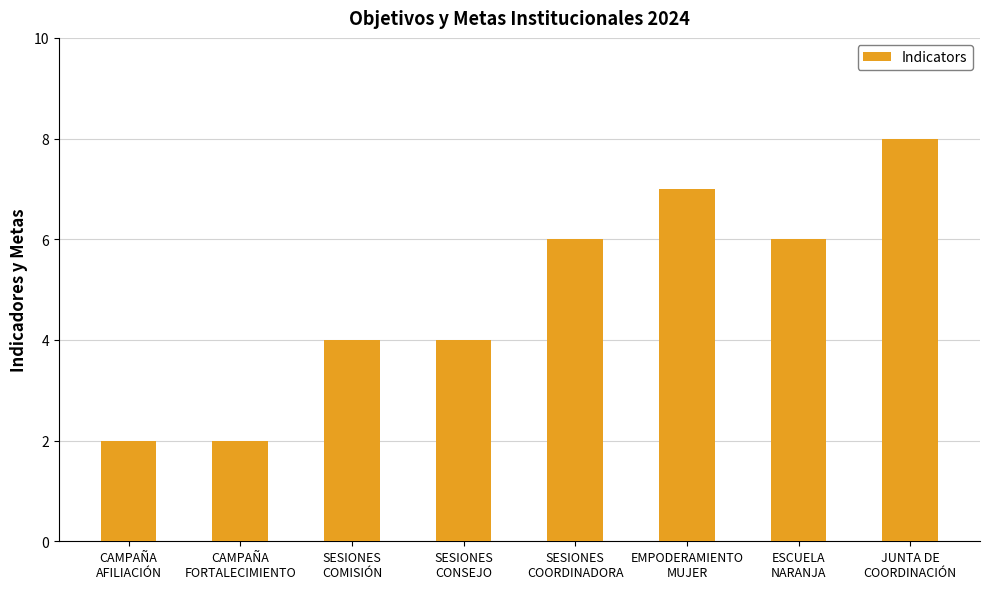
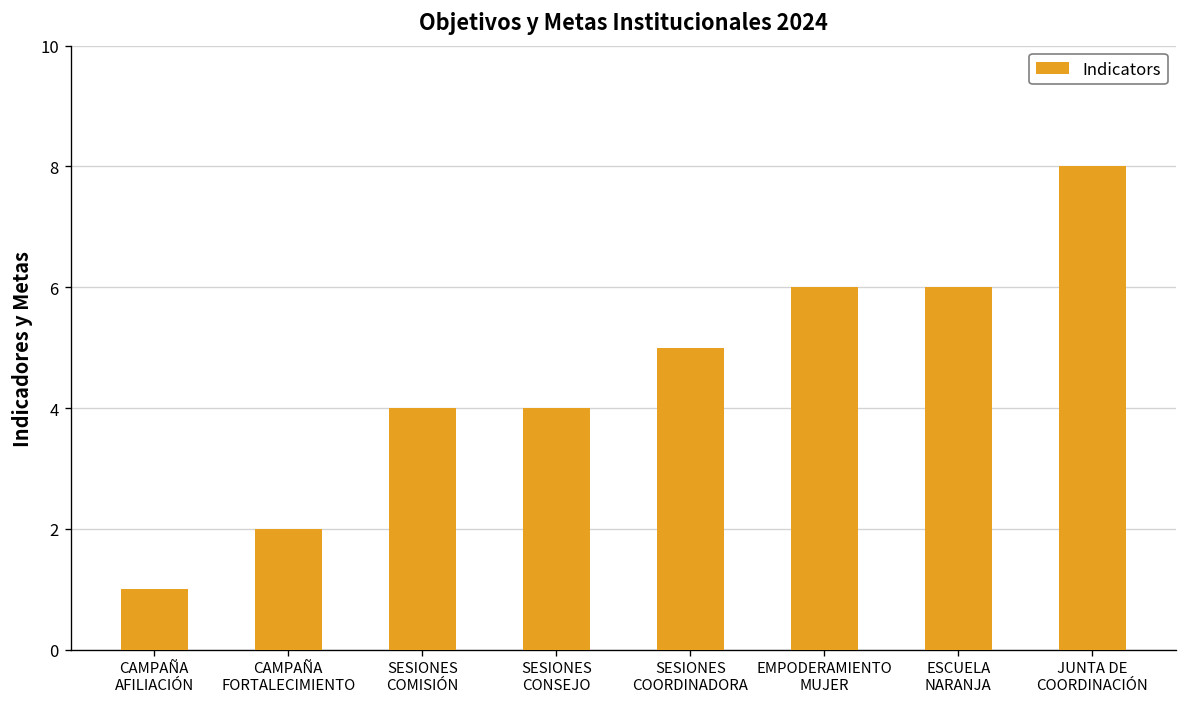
CAMPAÑA AFILIACIÓN: 2 -> 1
SESIONES COORDINADORA: 6 -> 5
EMPODERAMIENTO MUJER: 7 -> 6
